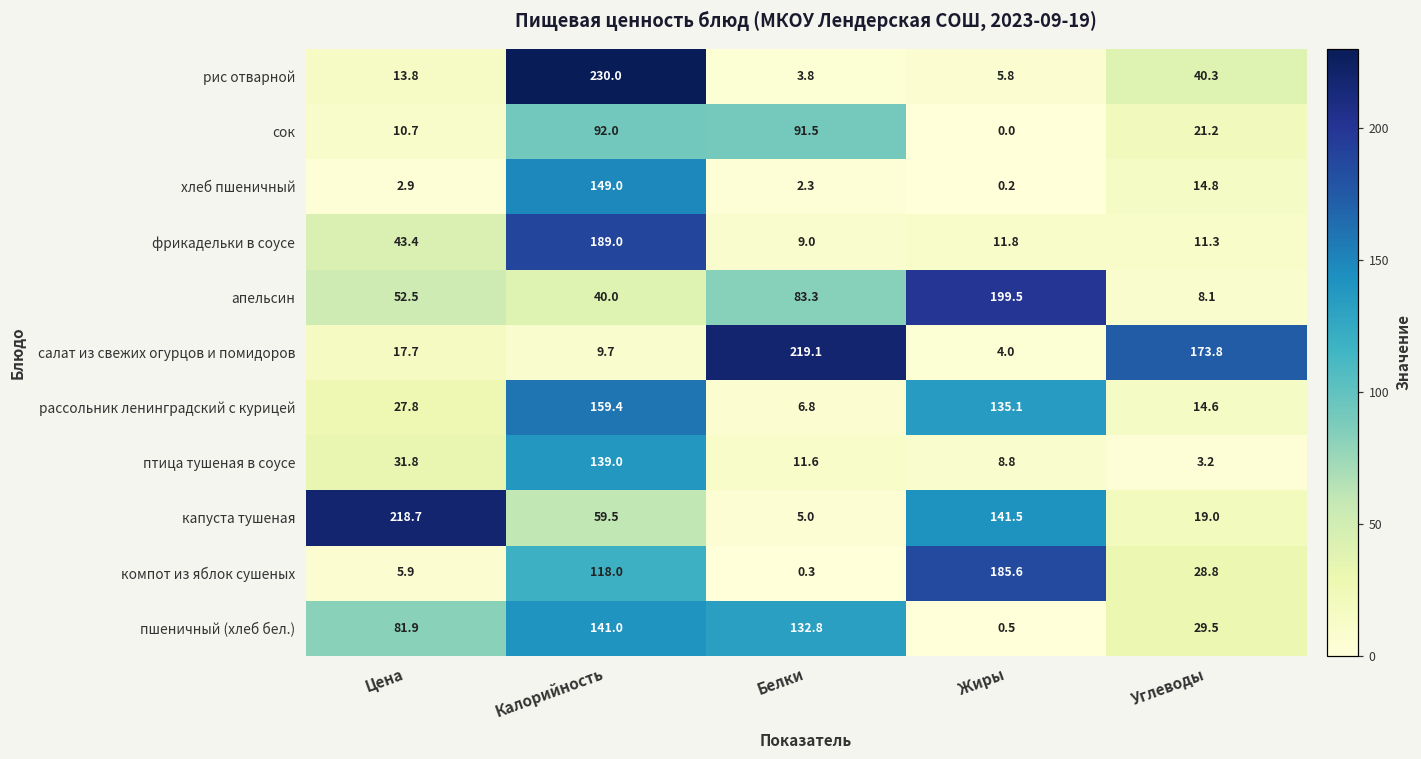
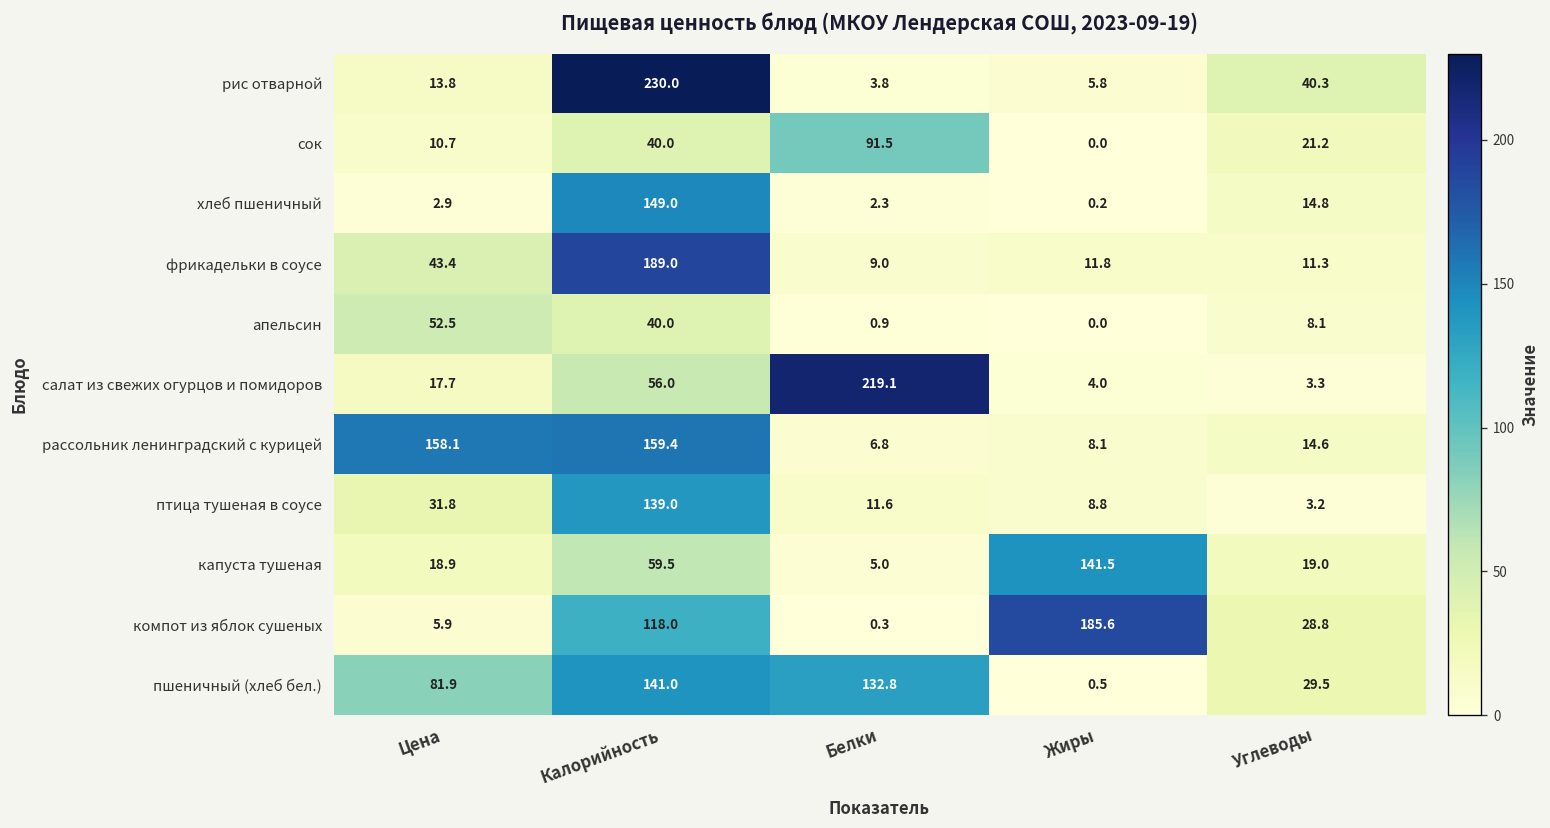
сок, Калорийность: 92.0 -> 40.0
апельсин, Белки: 83.3 -> 0.9
апельсин, Жиры: 199.5 -> 0.0
салат из свежих огурцов и помидоров, Калорийность: 9.7 -> 56.0
салат из свежих огурцов и помидоров, Углеводы: 173.8 -> 3.3
рассольник ленинградский с курицей, Цена: 27.8 -> 158.1
рассольник ленинградский с курицей, Жиры: 135.1 -> 8.1
капуста тушеная, Цена: 218.7 -> 18.9
